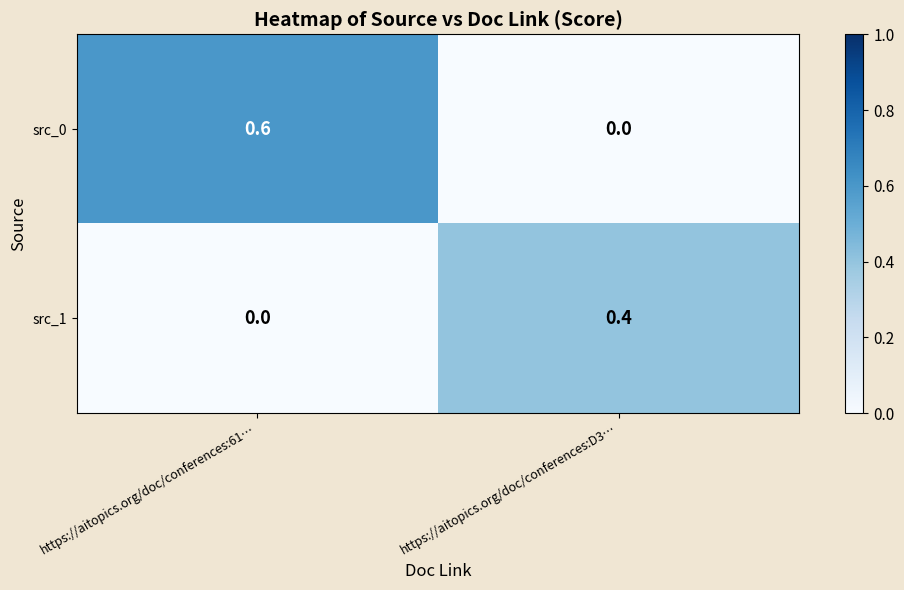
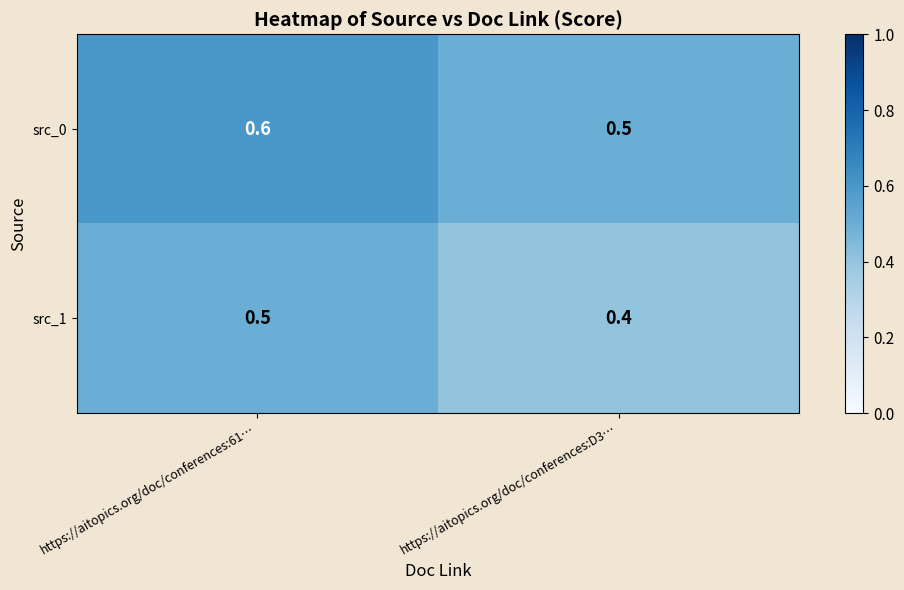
src_0, https://aitopics.org/doc/conferences:D3…: 0.0 -> 0.5
src_1, https://aitopics.org/doc/conferences:61…: 0.0 -> 0.5
